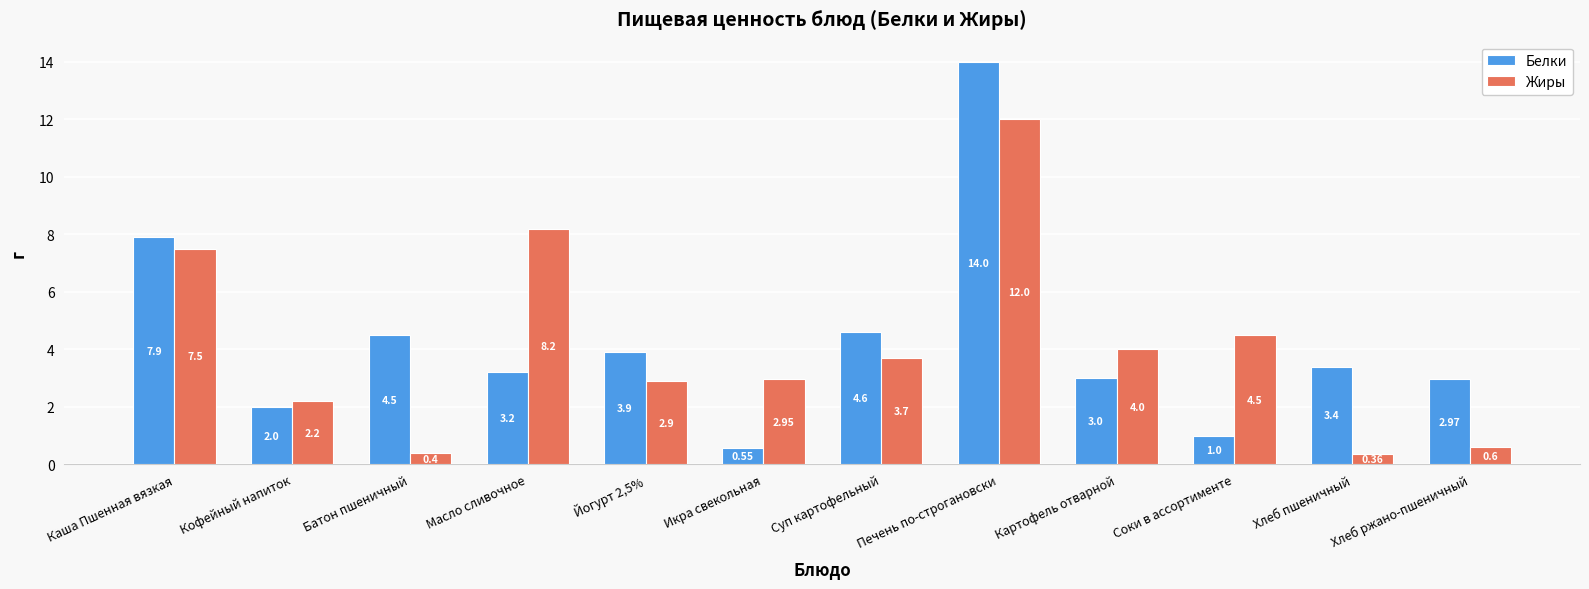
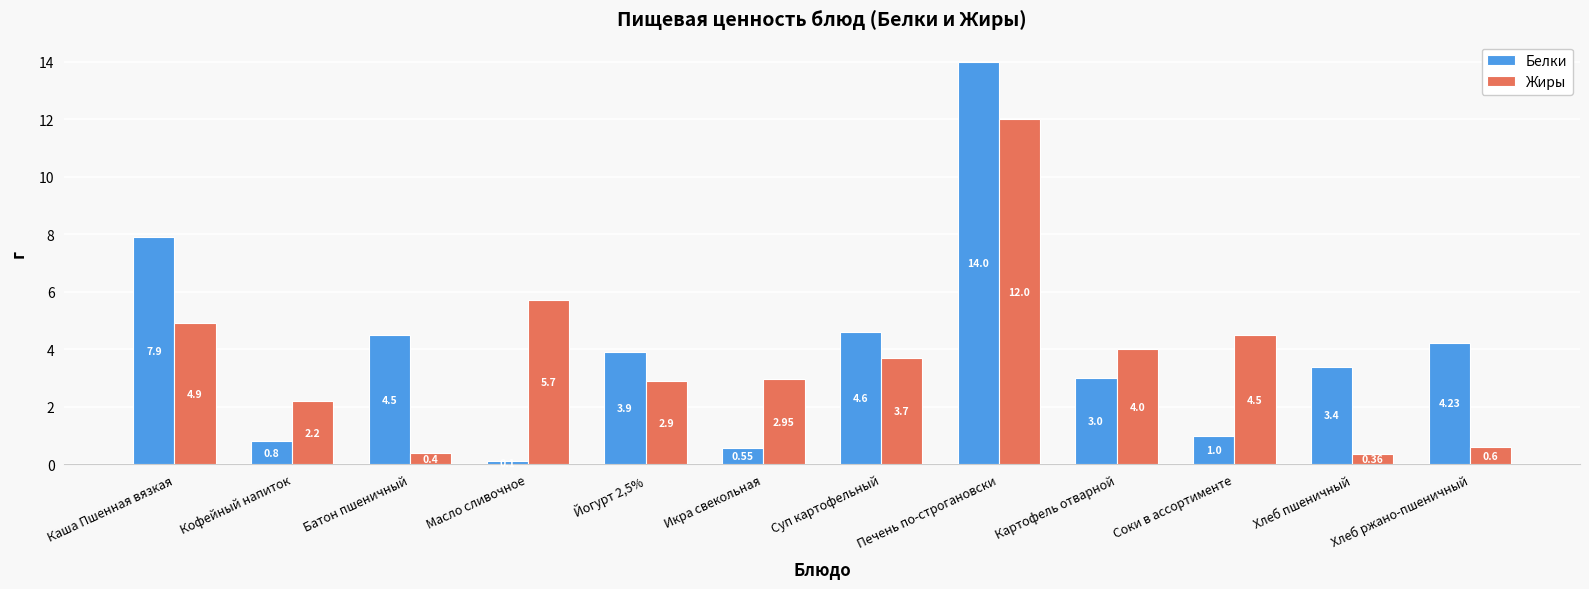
Жиры, Каша Пшенная вязкая: 7.5 -> 4.9
Белки, Кофейный напиток: 2.0 -> 0.8
Белки, Масло сливочное: 3.2 -> 0.1
Жиры, Масло сливочное: 8.2 -> 5.7
Белки, Хлеб ржано-пшеничный: 2.97 -> 4.23
